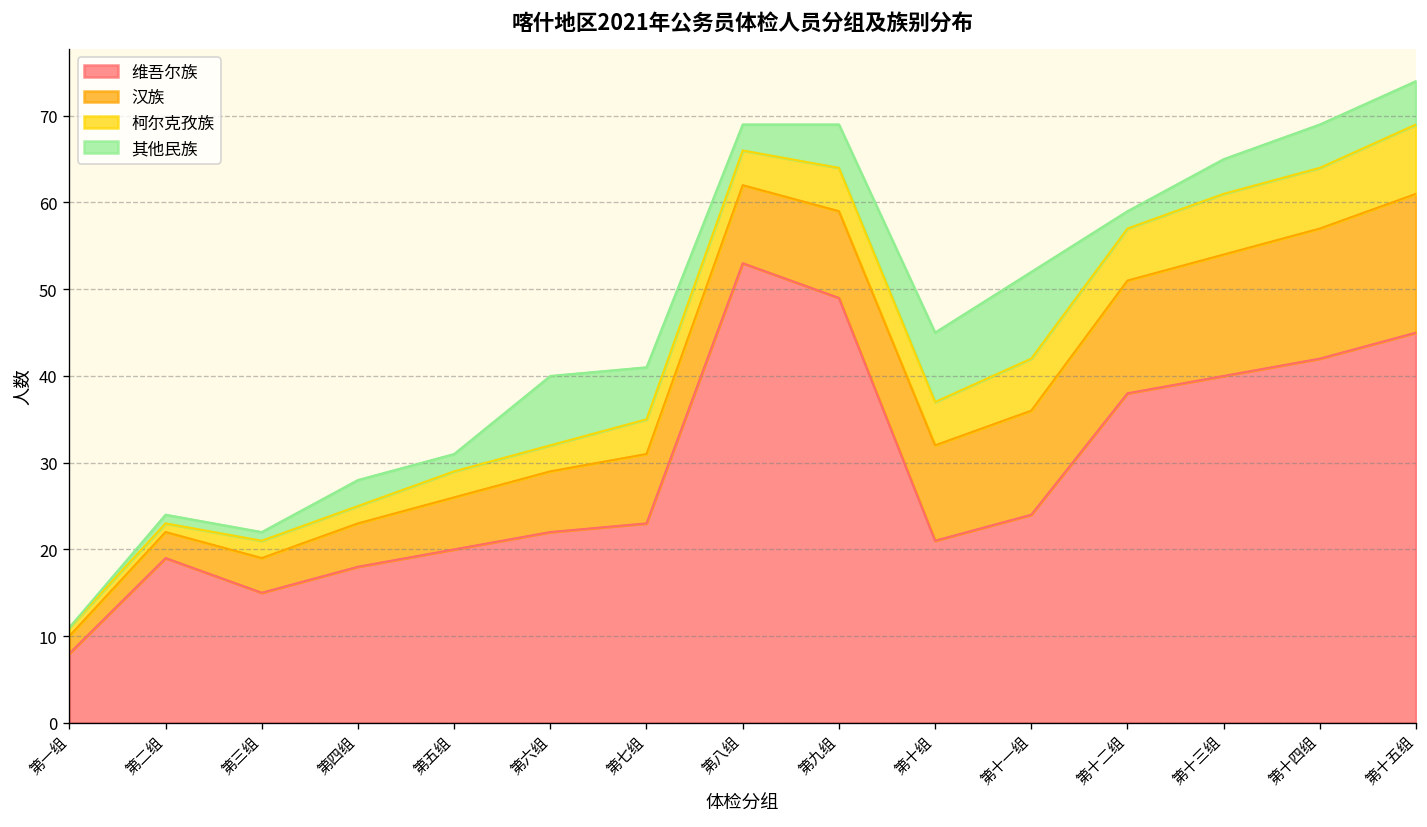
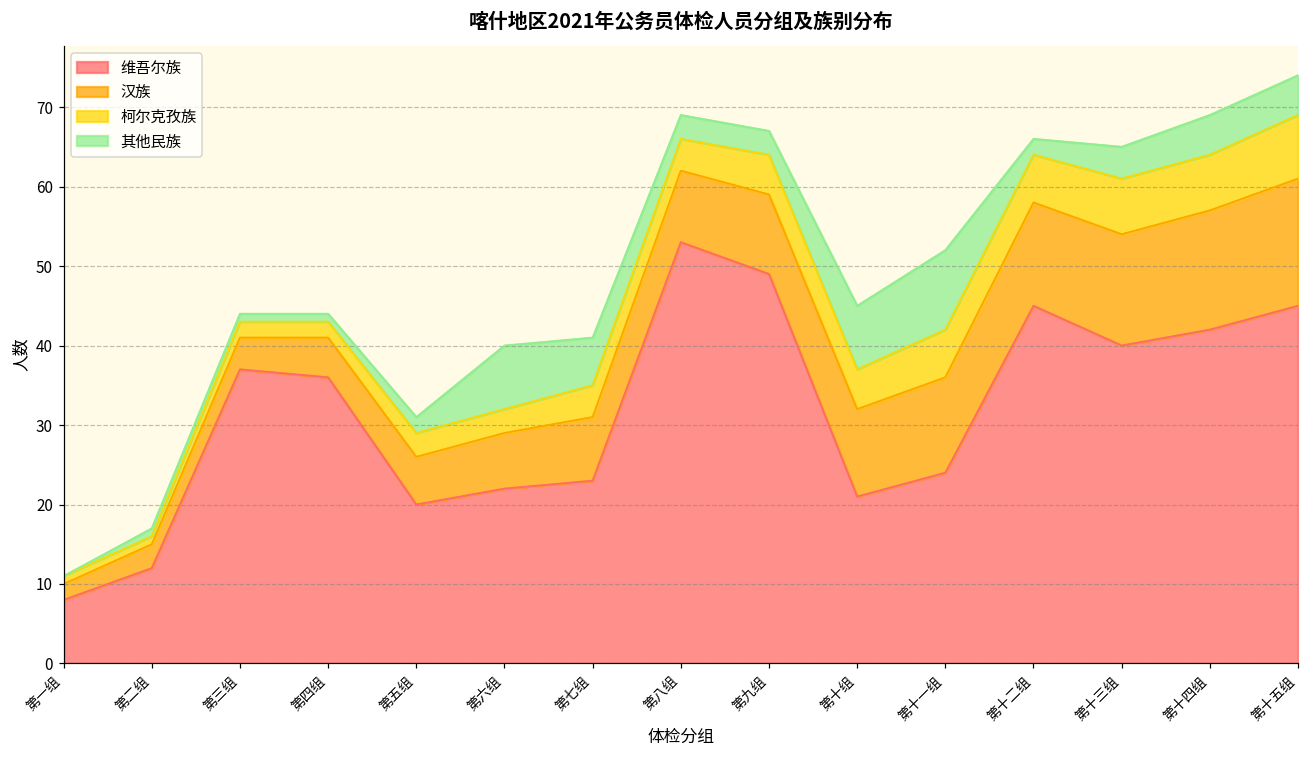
维吾尔族, 第二组: 19 -> 12
维吾尔族, 第三组: 15 -> 37
维吾尔族, 第四组: 18 -> 36
其他民族, 第四组: 3 -> 1
其他民族, 第九组: 5 -> 3
维吾尔族, 第十二组: 38 -> 45
